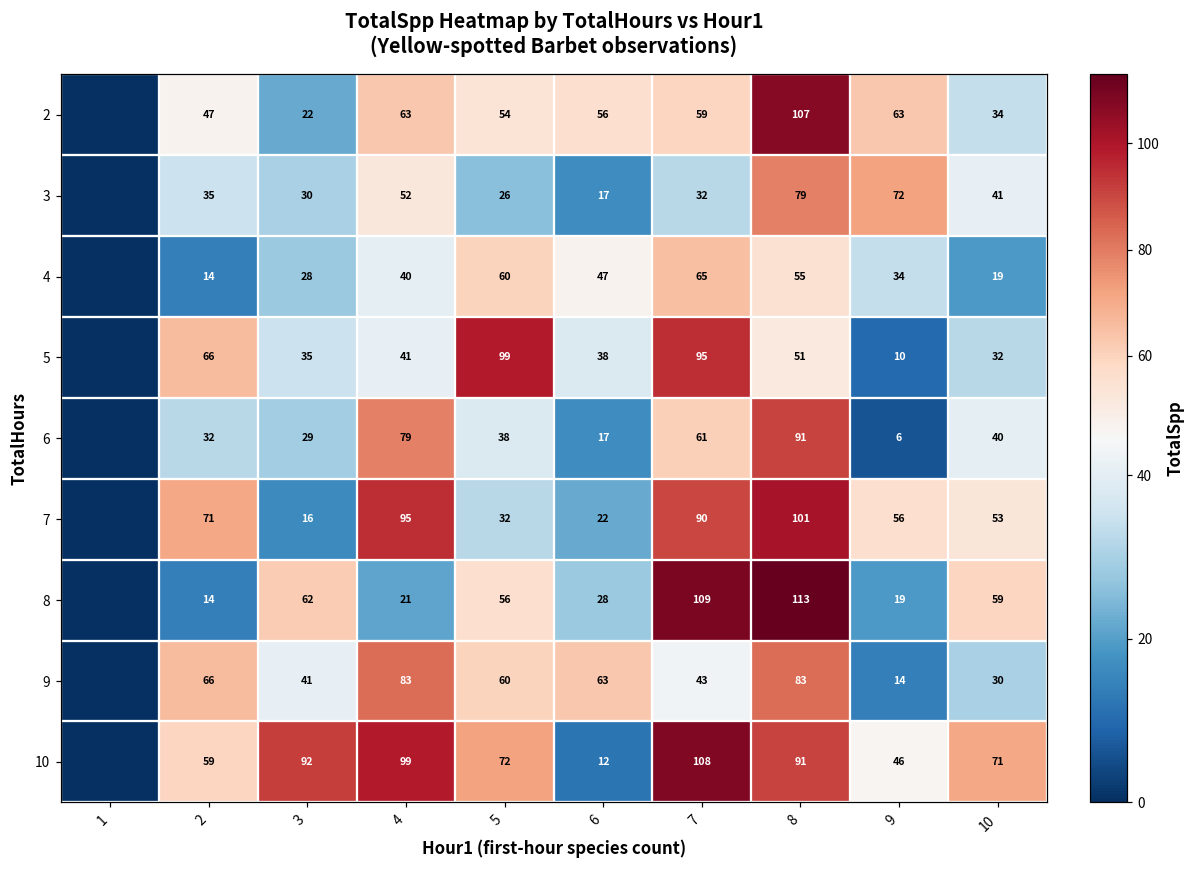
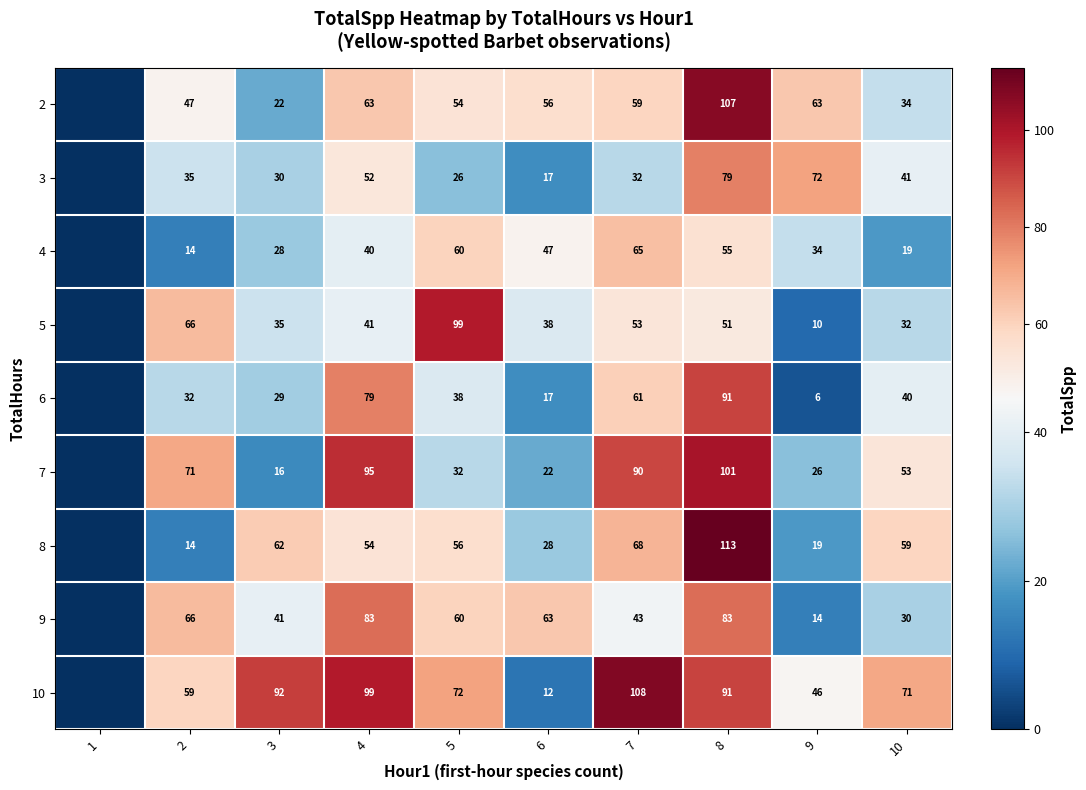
5, 7: 95 -> 53
7, 9: 56 -> 26
8, 4: 21 -> 54
8, 7: 109 -> 68
